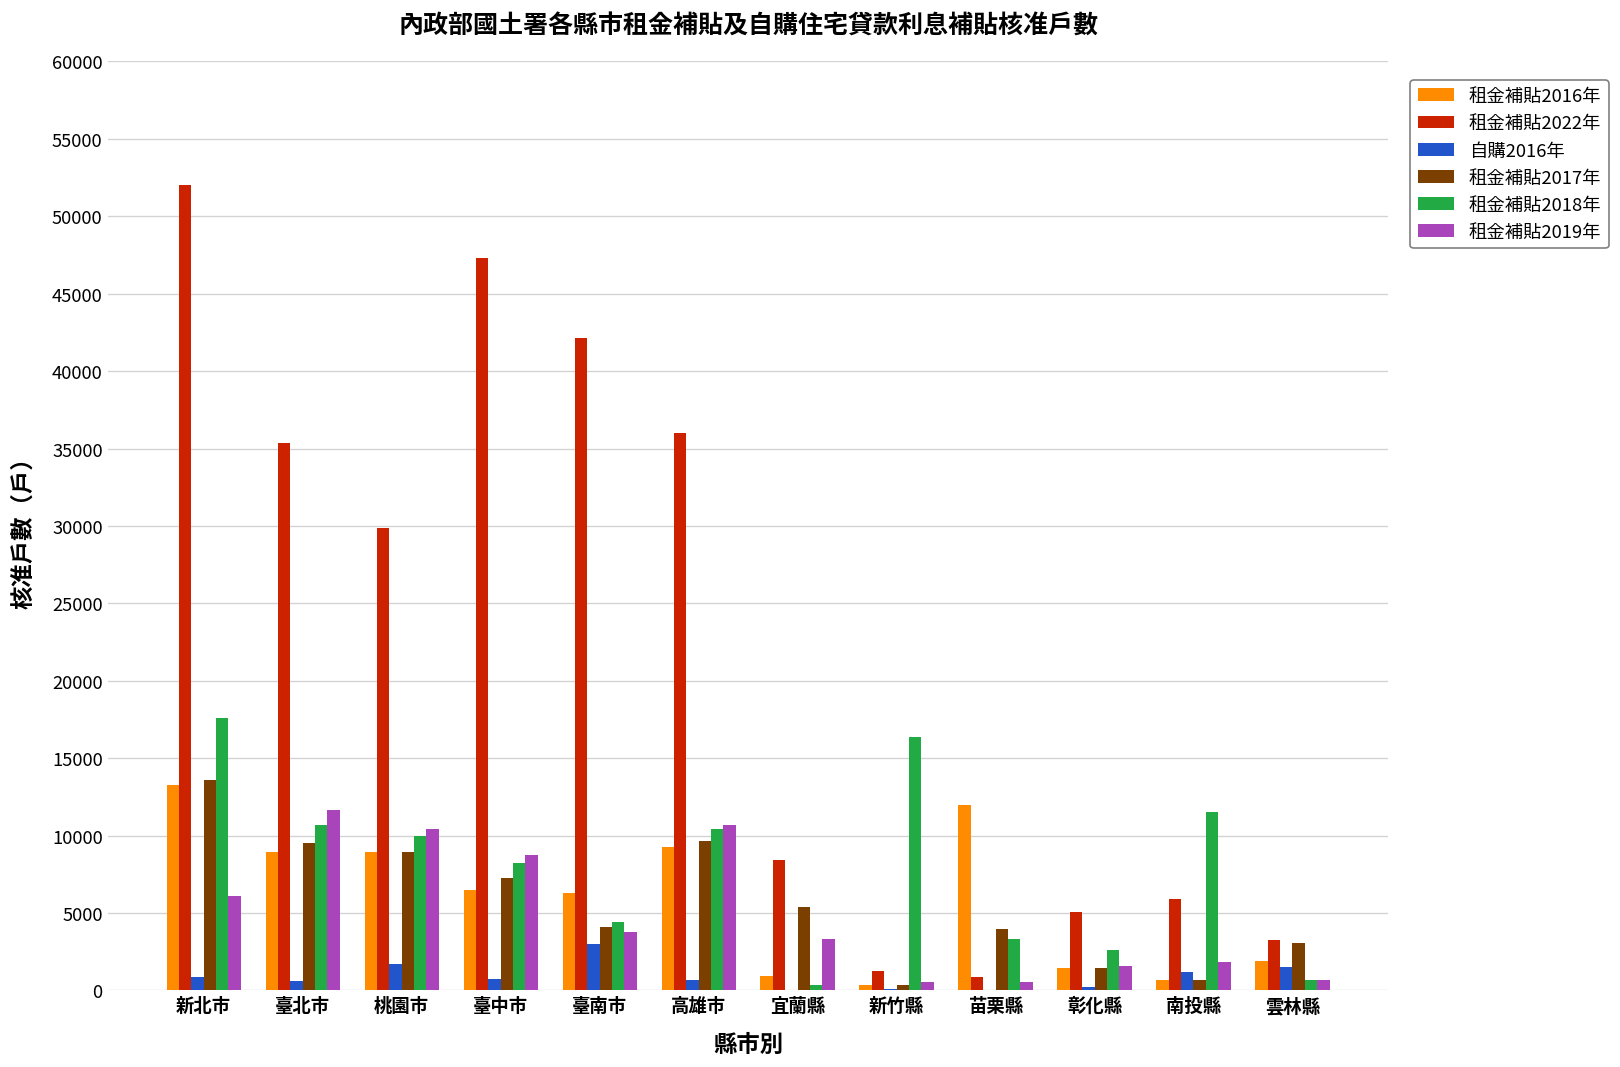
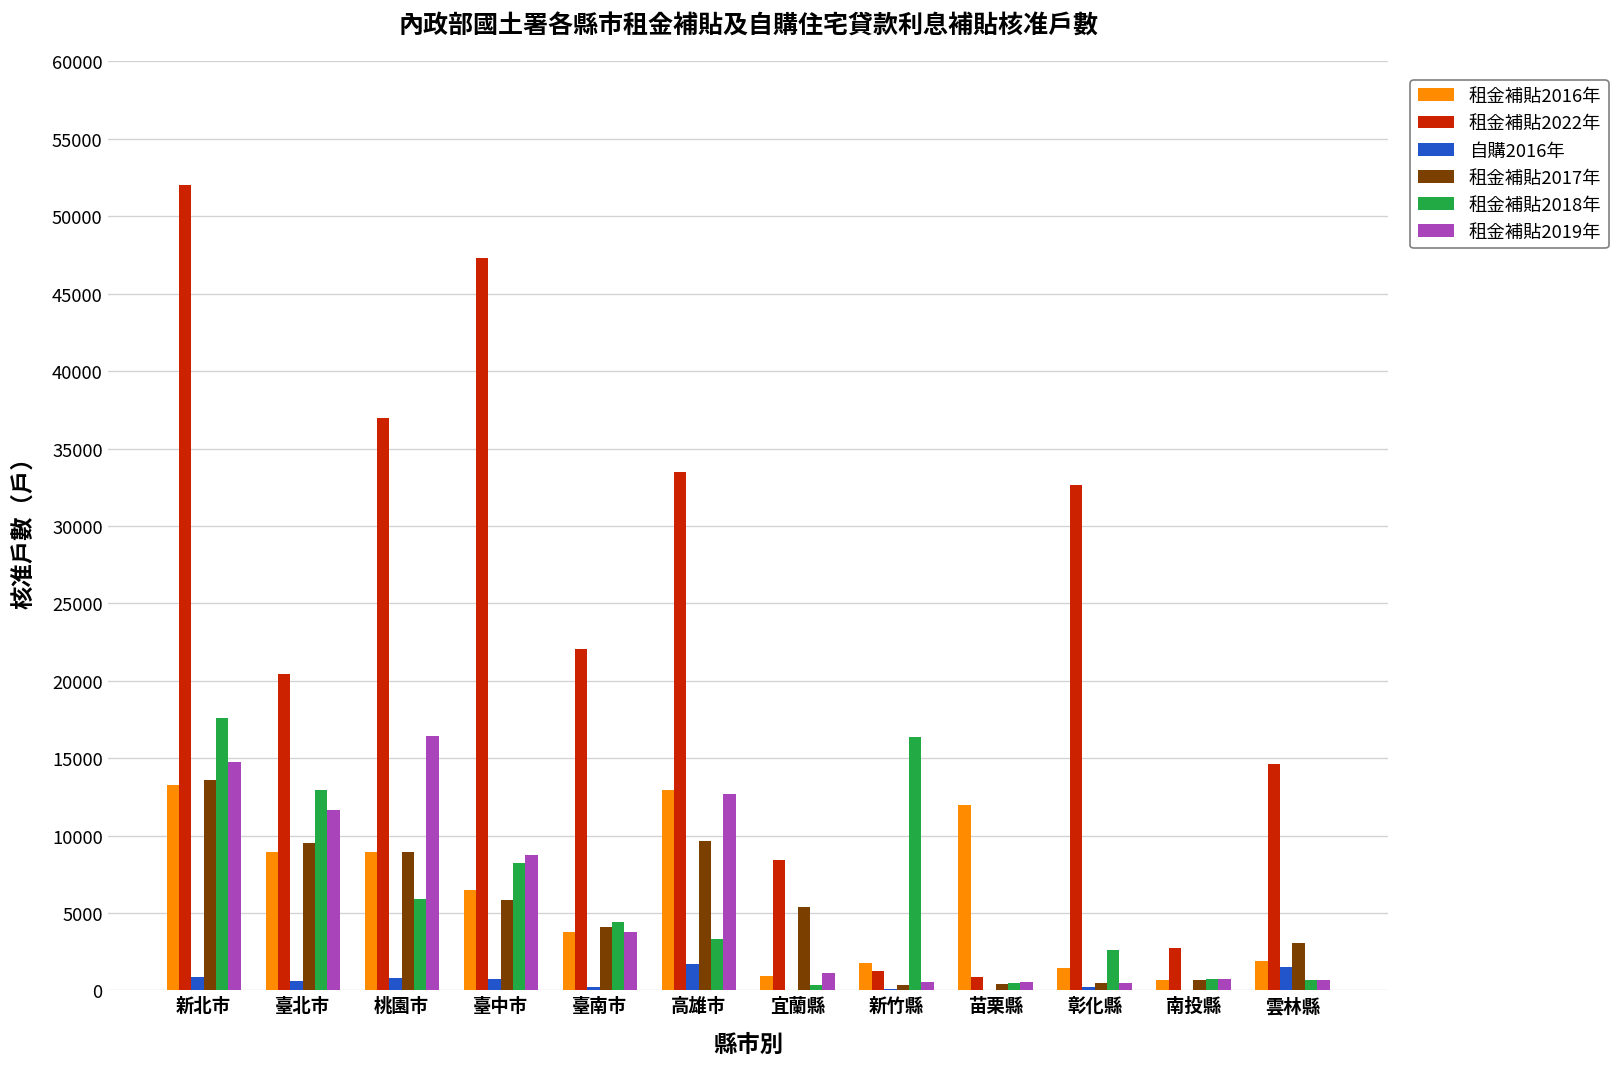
租金補貼2019年, 新北市: 6100 -> 14700
租金補貼2022年, 臺北市: 35300 -> 20500
租金補貼2018年, 臺北市: 10700 -> 13000
租金補貼2022年, 桃園市: 29900 -> 37000
自購2016年, 桃園市: 1700 -> 800
租金補貼2018年, 桃園市: 10000 -> 5900
租金補貼2019年, 桃園市: 10400 -> 16400
租金補貼2017年, 臺中市: 7300 -> 5900
租金補貼2016年, 臺南市: 6300 -> 3800
租金補貼2022年, 臺南市: 42200 -> 22100
自購2016年, 臺南市: 3000 -> 200
租金補貼2016年, 高雄市: 9300 -> 12900
租金補貼2022年, 高雄市: 36000 -> 33500
自購2016年, 高雄市: 700 -> 1700
租金補貼2018年, 高雄市: 10400 -> 3300
租金補貼2019年, 高雄市: 10700 -> 12700
租金補貼2019年, 宜蘭縣: 3300 -> 1100
租金補貼2016年, 新竹縣: 400 -> 1800
租金補貼2017年, 苗栗縣: 4000 -> 400
租金補貼2018年, 苗栗縣: 3300 -> 500
租金補貼2022年, 彰化縣: 5100 -> 32600
租金補貼2017年, 彰化縣: 1500 -> 500
租金補貼2019年, 彰化縣: 1600 -> 500
租金補貼2022年, 南投縣: 5900 -> 2800
自購2016年, 南投縣: 1200 -> 100
租金補貼2018年, 南投縣: 11500 -> 700
租金補貼2019年, 南投縣: 1900 -> 700
租金補貼2022年, 雲林縣: 3300 -> 14600
